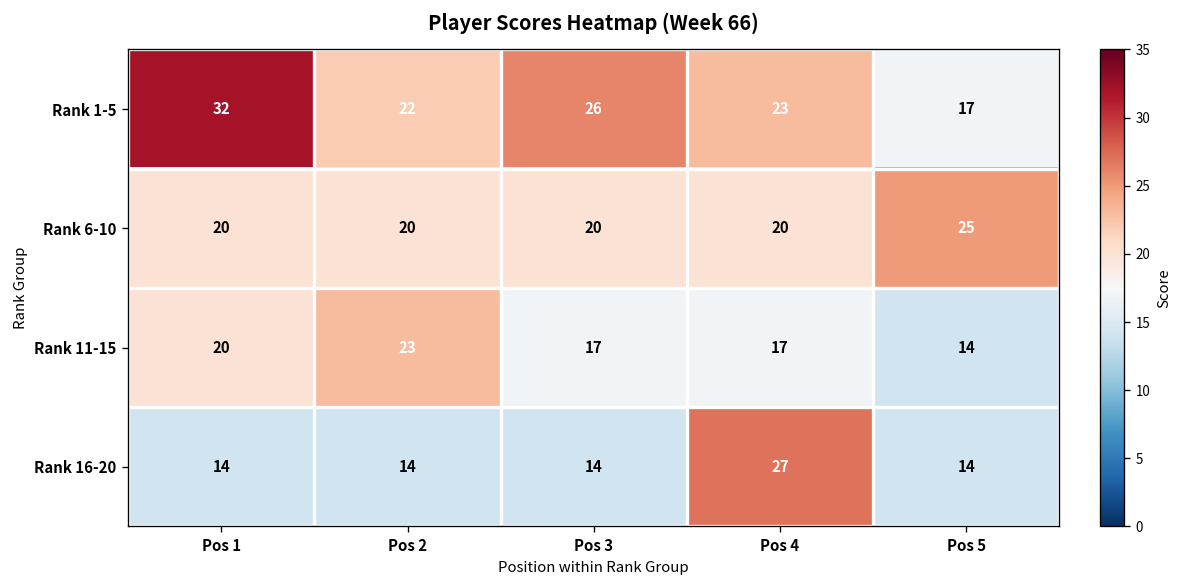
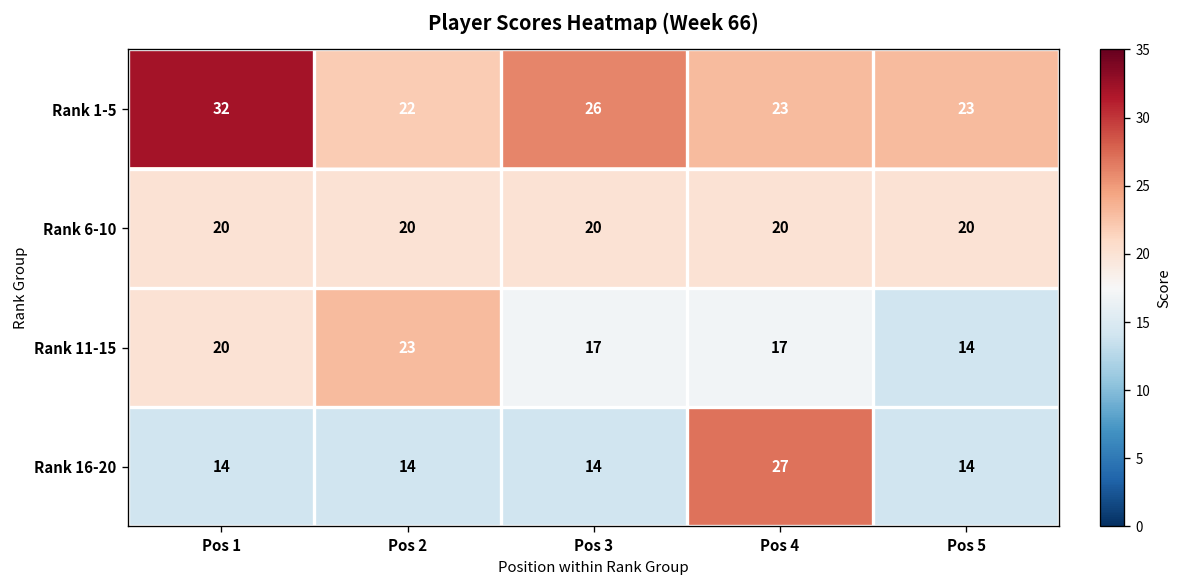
Rank 1-5, Pos 5: 17 -> 23
Rank 6-10, Pos 5: 25 -> 20
